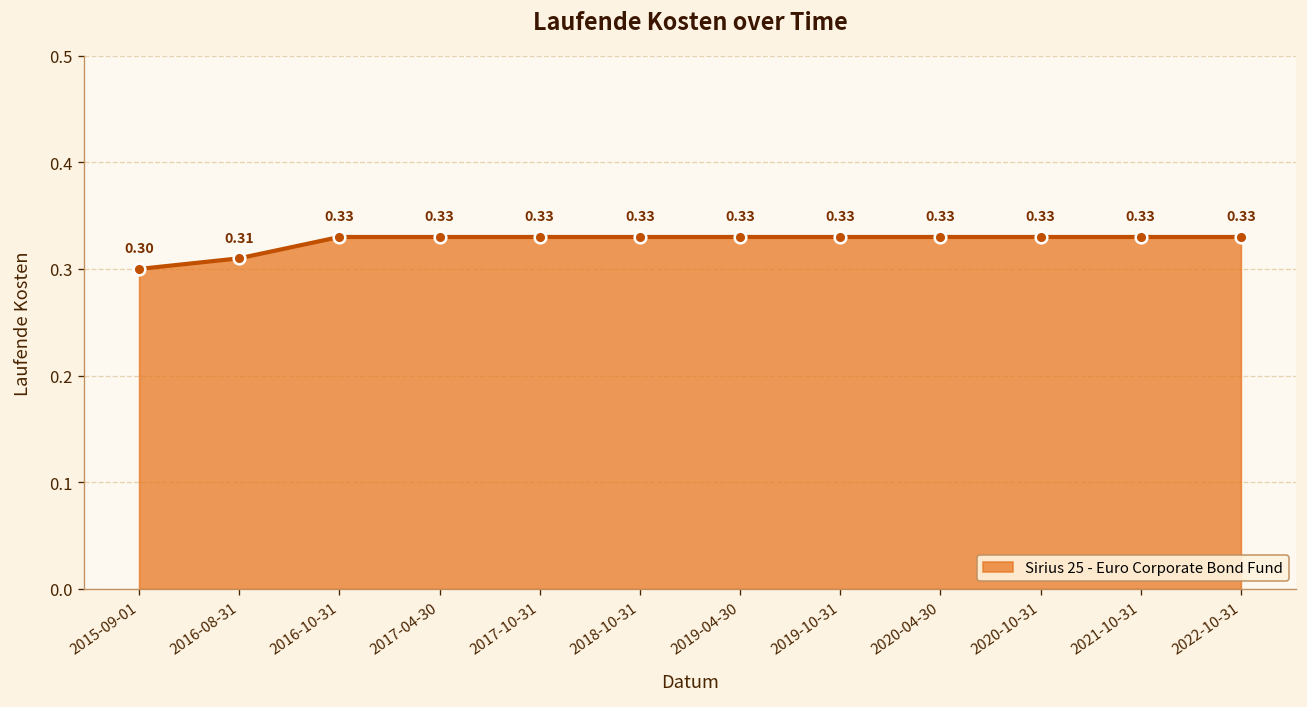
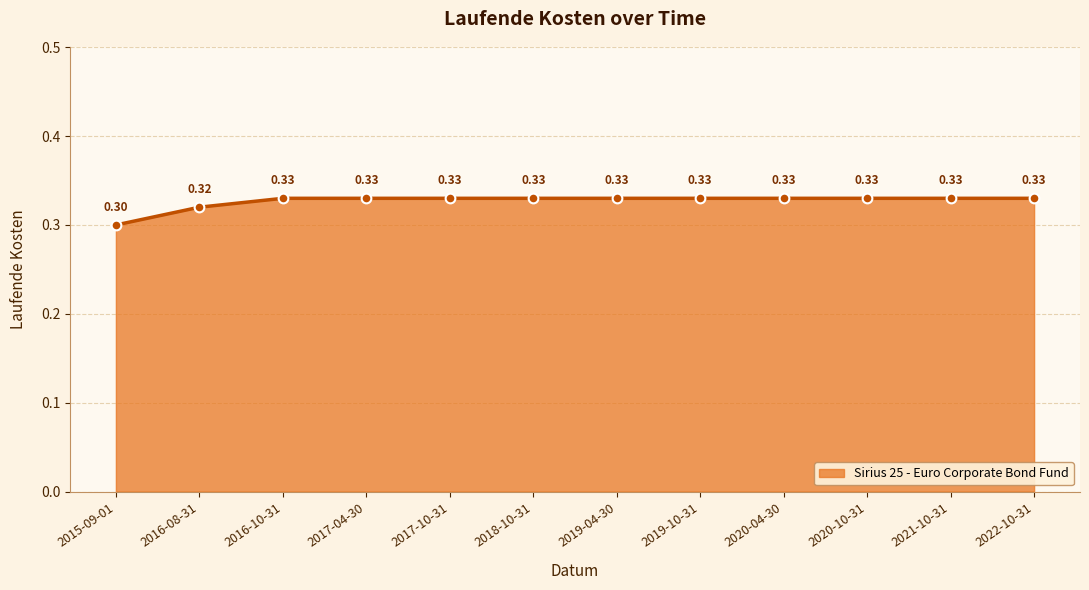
2016-08-31: 0.31 -> 0.32
